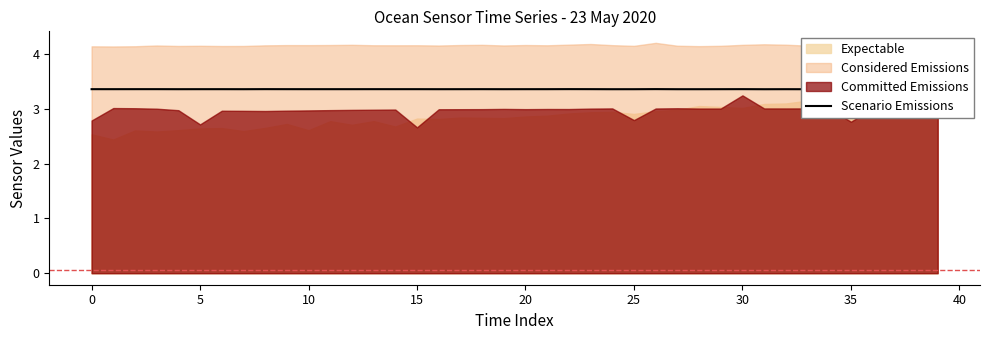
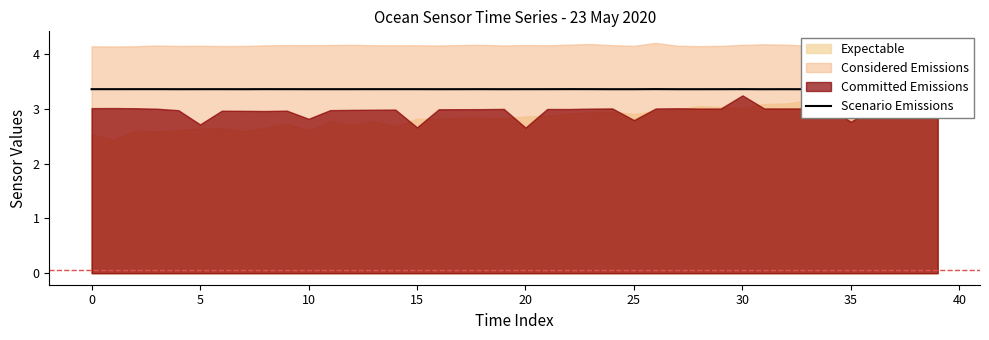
Committed Emissions, 0: 2.8 -> 3.0
Committed Emissions, 10: 3.0 -> 2.8
Committed Emissions, 20: 3.0 -> 2.7
